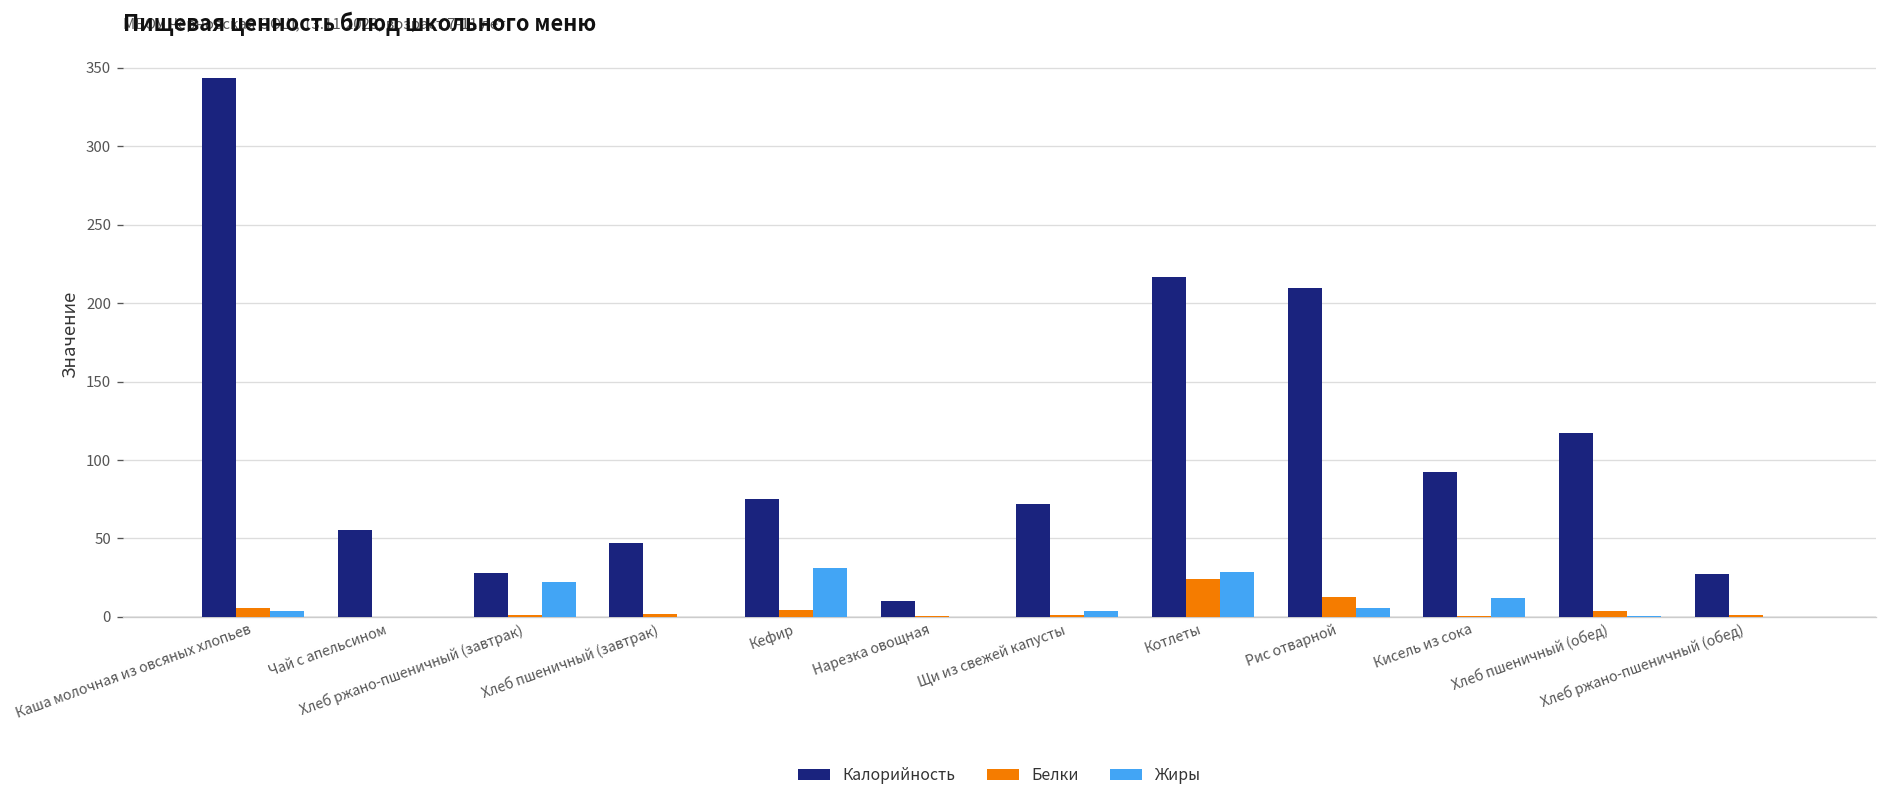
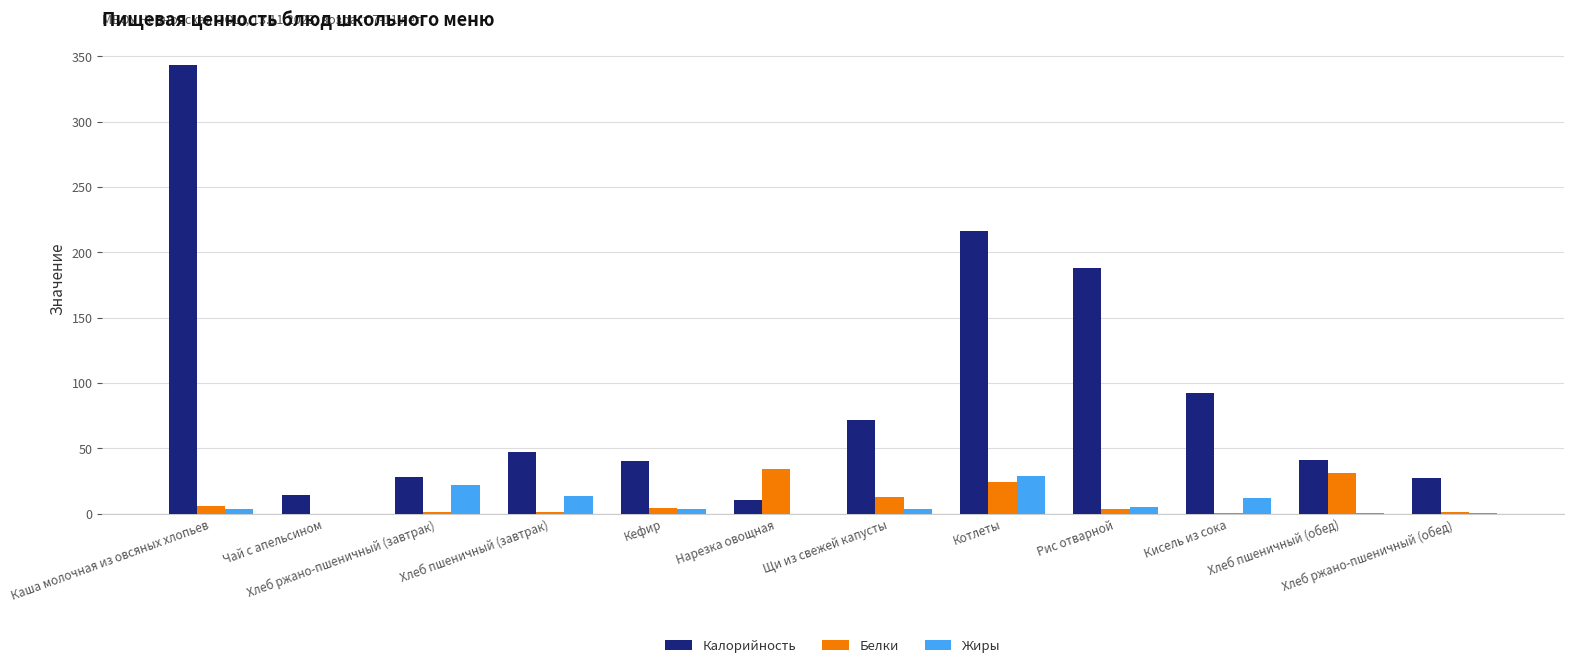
Калорийность, Чай с апельсином: 55 -> 14
Жиры, Хлеб пшеничный (завтрак): 0 -> 14
Калорийность, Кефир: 75 -> 40
Жиры, Кефир: 31 -> 4
Белки, Нарезка овощная: 1 -> 34
Белки, Щи из свежей капусты: 1 -> 13
Калорийность, Рис отварной: 210 -> 188
Белки, Рис отварной: 13 -> 4
Калорийность, Хлеб пшеничный (обед): 118 -> 41
Белки, Хлеб пшеничный (обед): 4 -> 31
